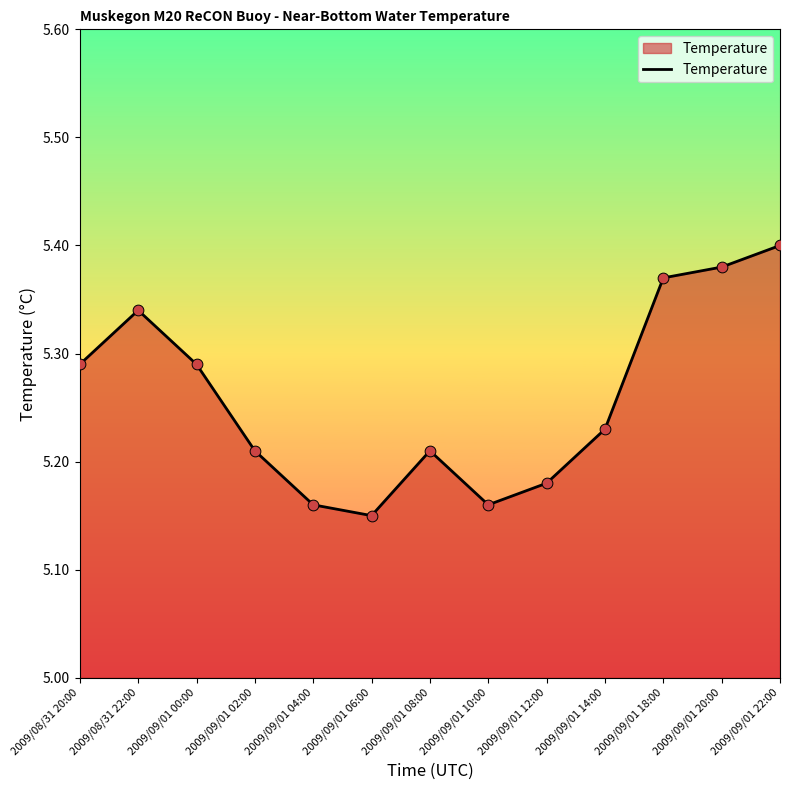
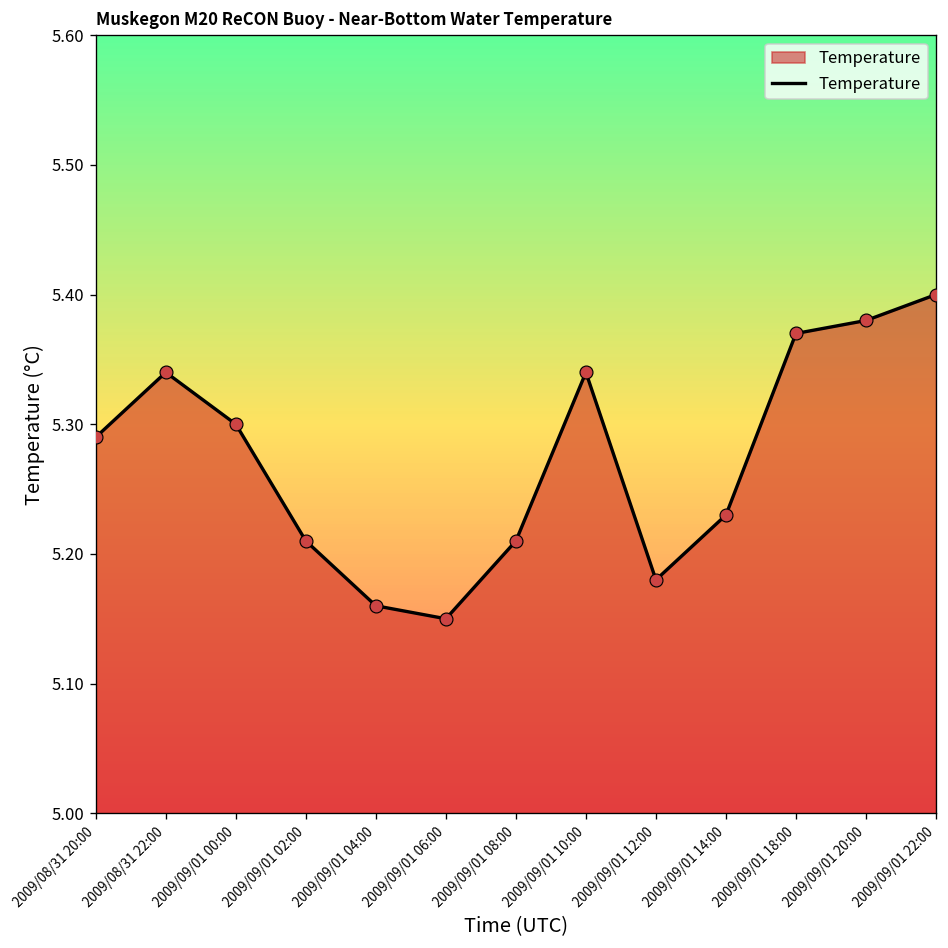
2009/09/01 00:00: 5.29 -> 5.30
2009/09/01 10:00: 5.16 -> 5.34
